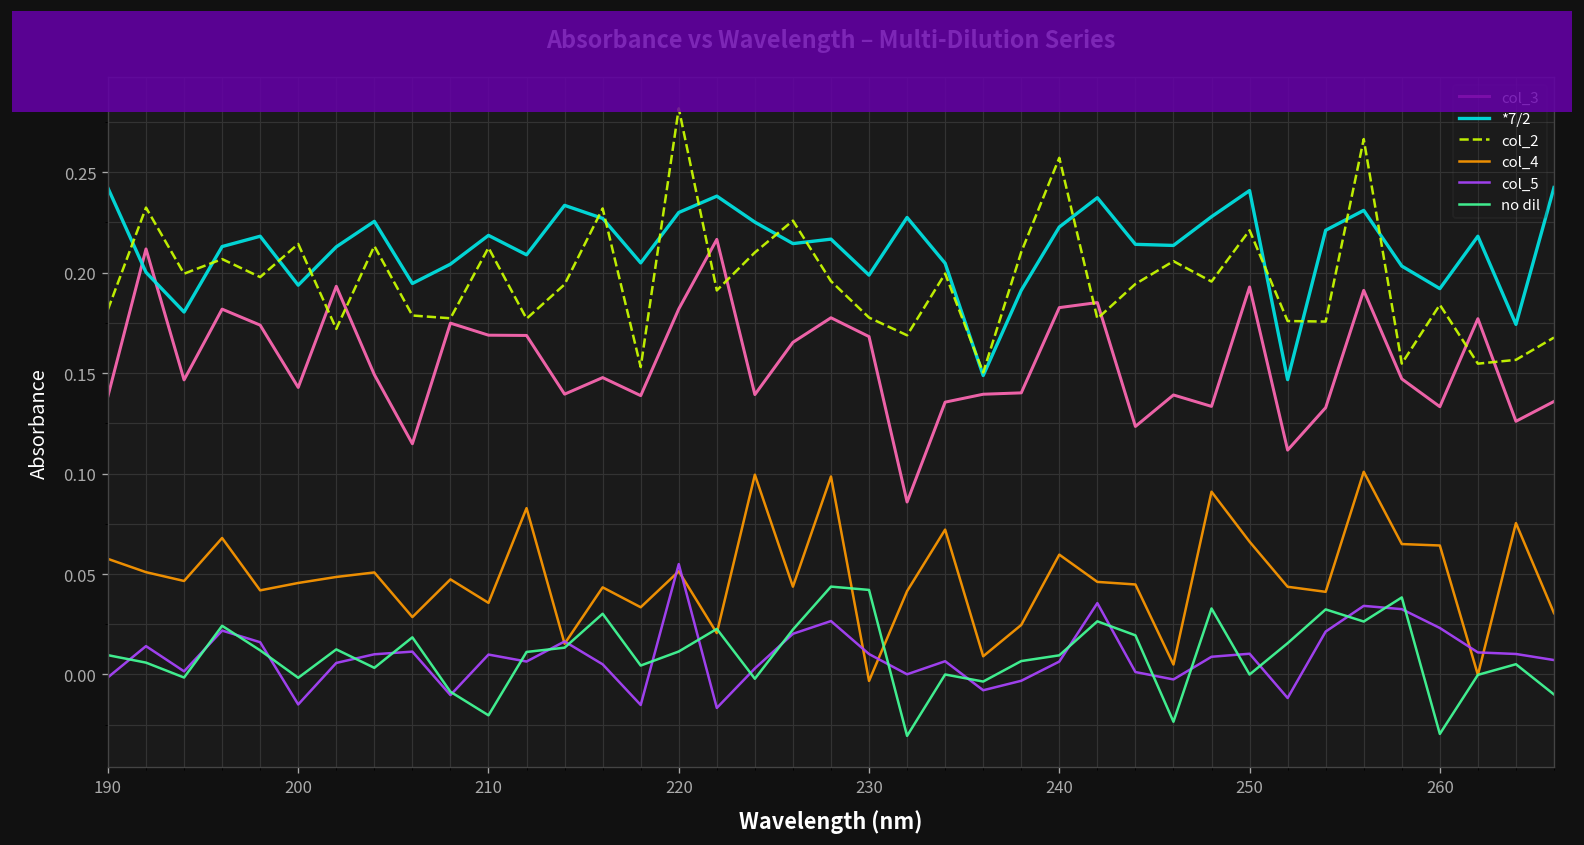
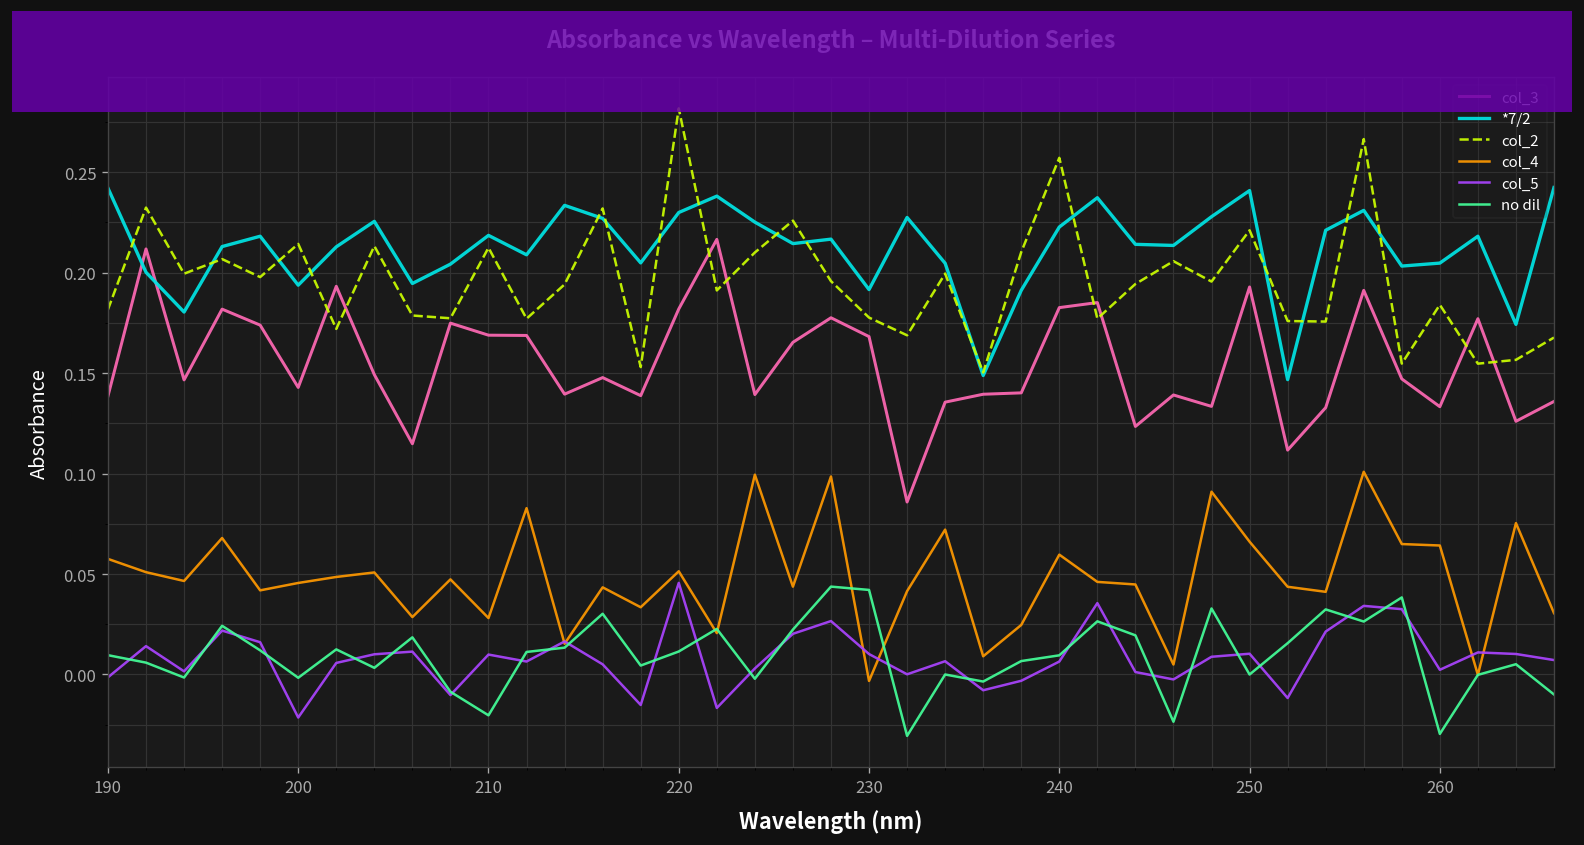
col_5, 200: -0.015 -> -0.021
col_4, 210: 0.036 -> 0.028
col_5, 220: 0.055 -> 0.046
*7/2, 230: 0.199 -> 0.192
*7/2, 260: 0.192 -> 0.205
col_5, 260: 0.023 -> 0.002
